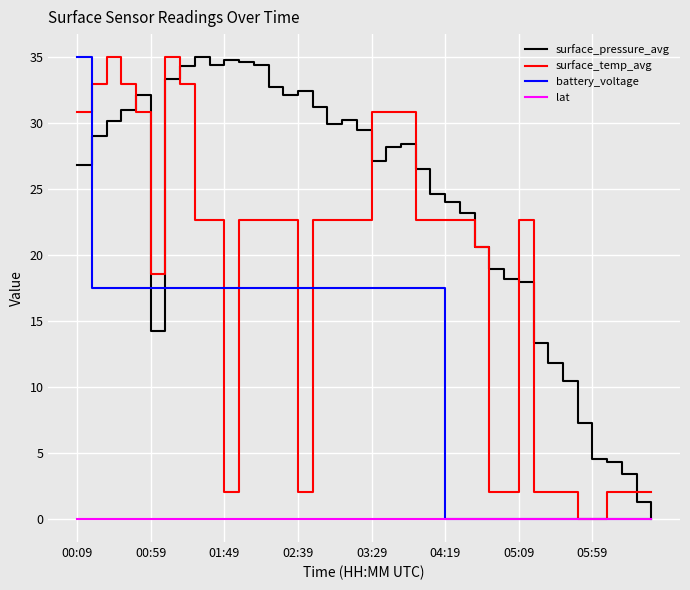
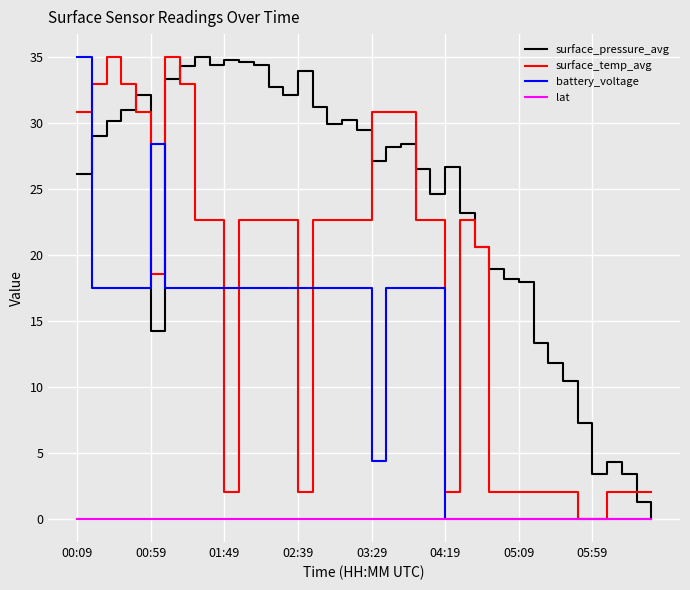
surface_pressure_avg, 00:09: 26.8 -> 26.2
battery_voltage, 00:59: 17.5 -> 28.4
surface_pressure_avg, 02:39: 32.4 -> 33.9
battery_voltage, 03:29: 17.5 -> 4.4
surface_pressure_avg, 04:19: 24.0 -> 26.7
surface_temp_avg, 04:19: 22.6 -> 2.1
surface_temp_avg, 05:09: 22.6 -> 2.1
surface_pressure_avg, 05:59: 4.5 -> 3.4
